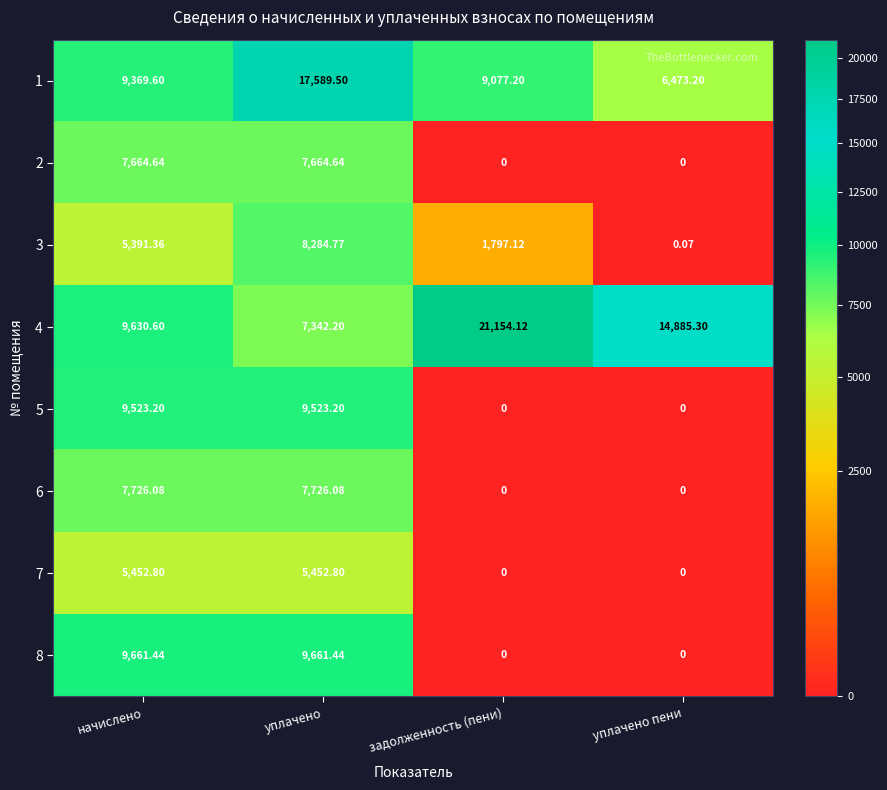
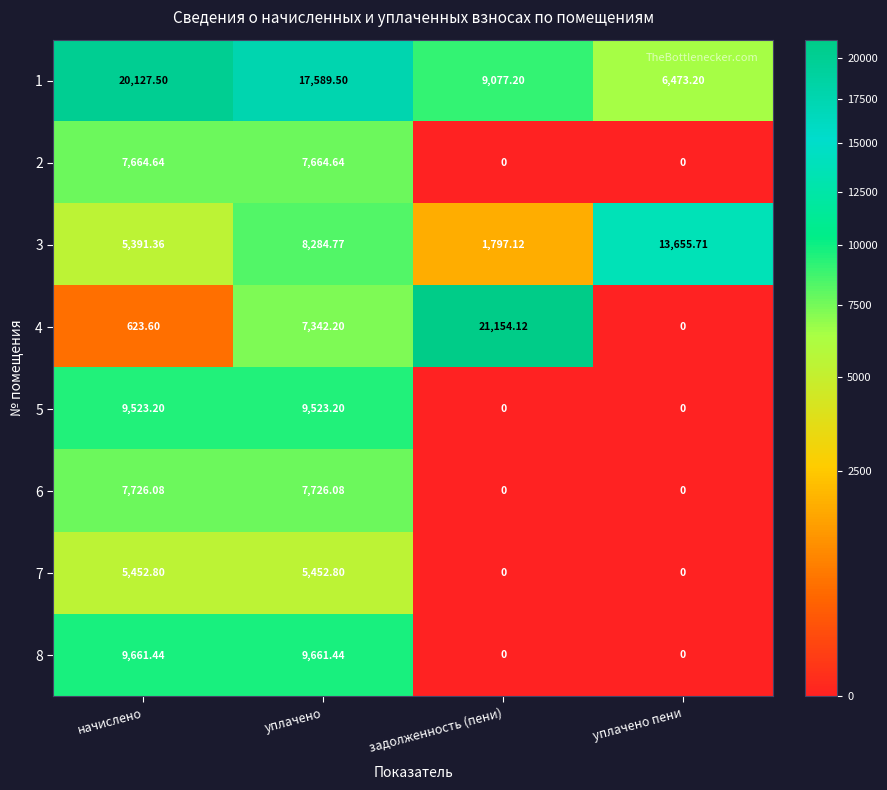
1, начислено: 9,369.60 -> 20,127.50
3, уплачено пени: 0.07 -> 13,655.71
4, начислено: 9,630.60 -> 623.60
4, уплачено пени: 14,885.30 -> 0
